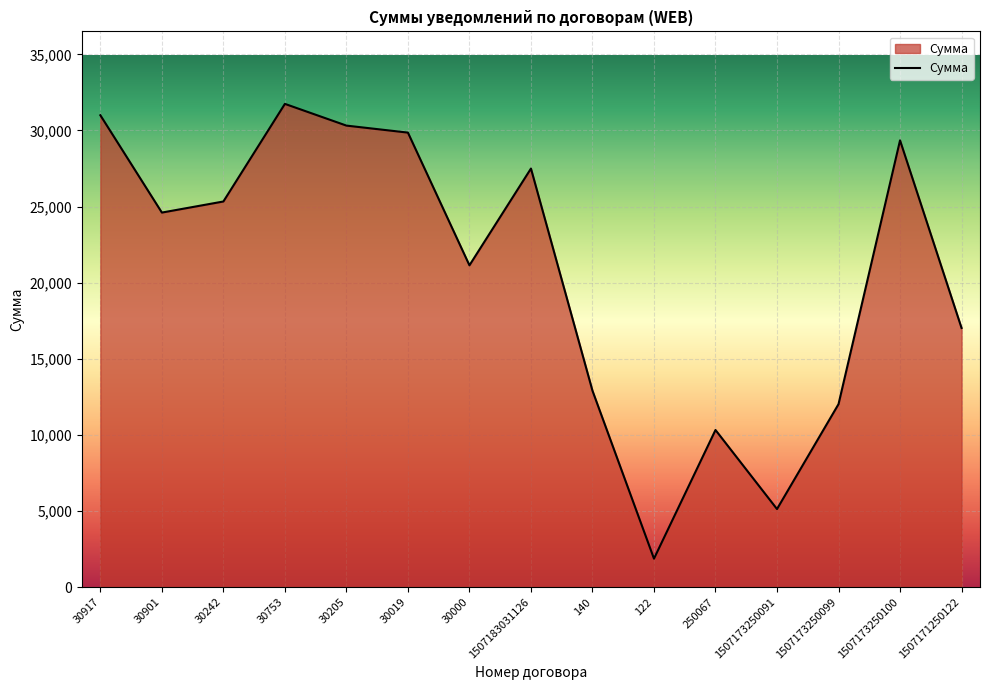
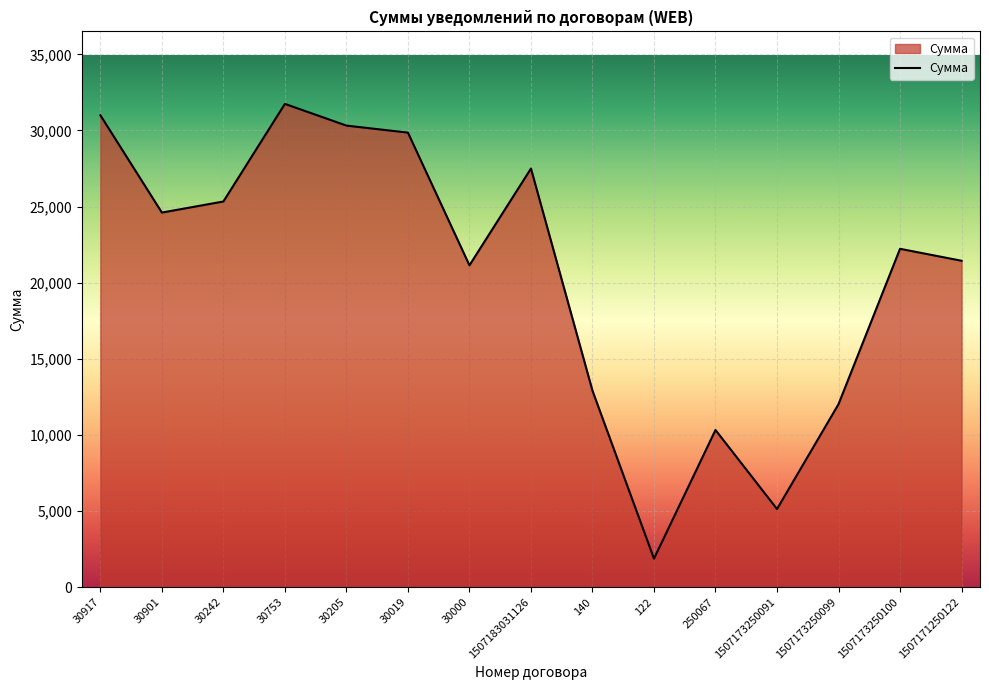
1507173250100: 29,400 -> 22,200
1507171250122: 17,000 -> 21,400
